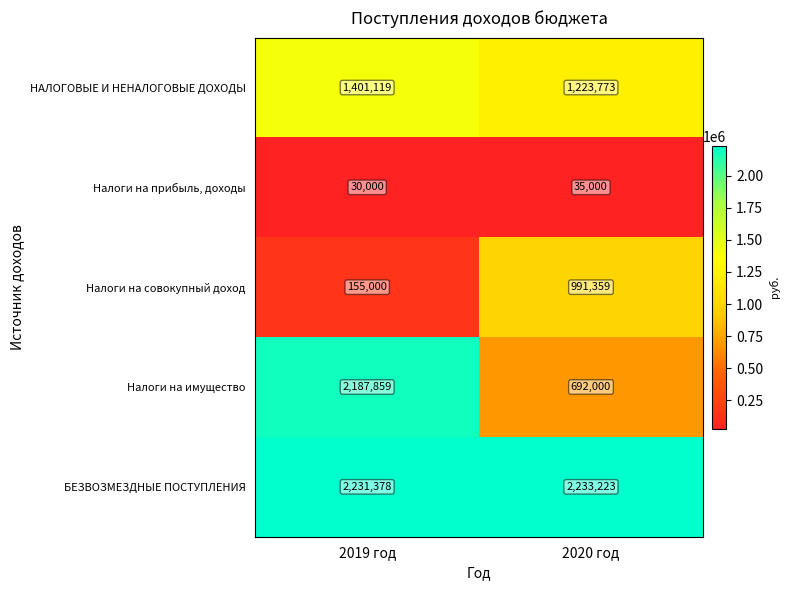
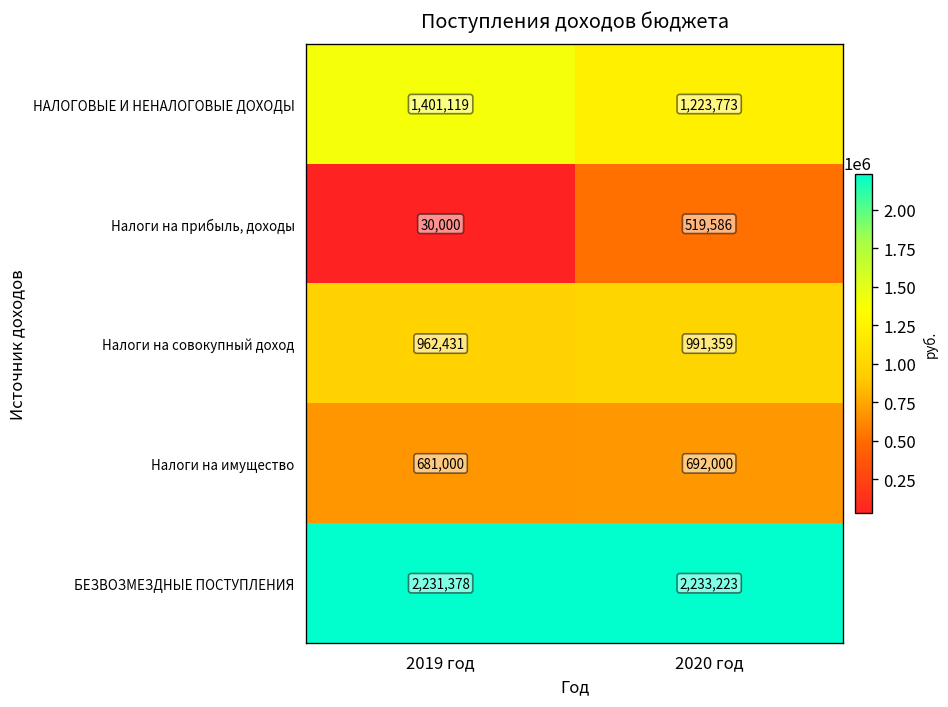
Налоги на прибыль, доходы, 2020 год: 35,000 -> 519,586
Налоги на совокупный доход, 2019 год: 155,000 -> 962,431
Налоги на имущество, 2019 год: 2,187,859 -> 681,000
